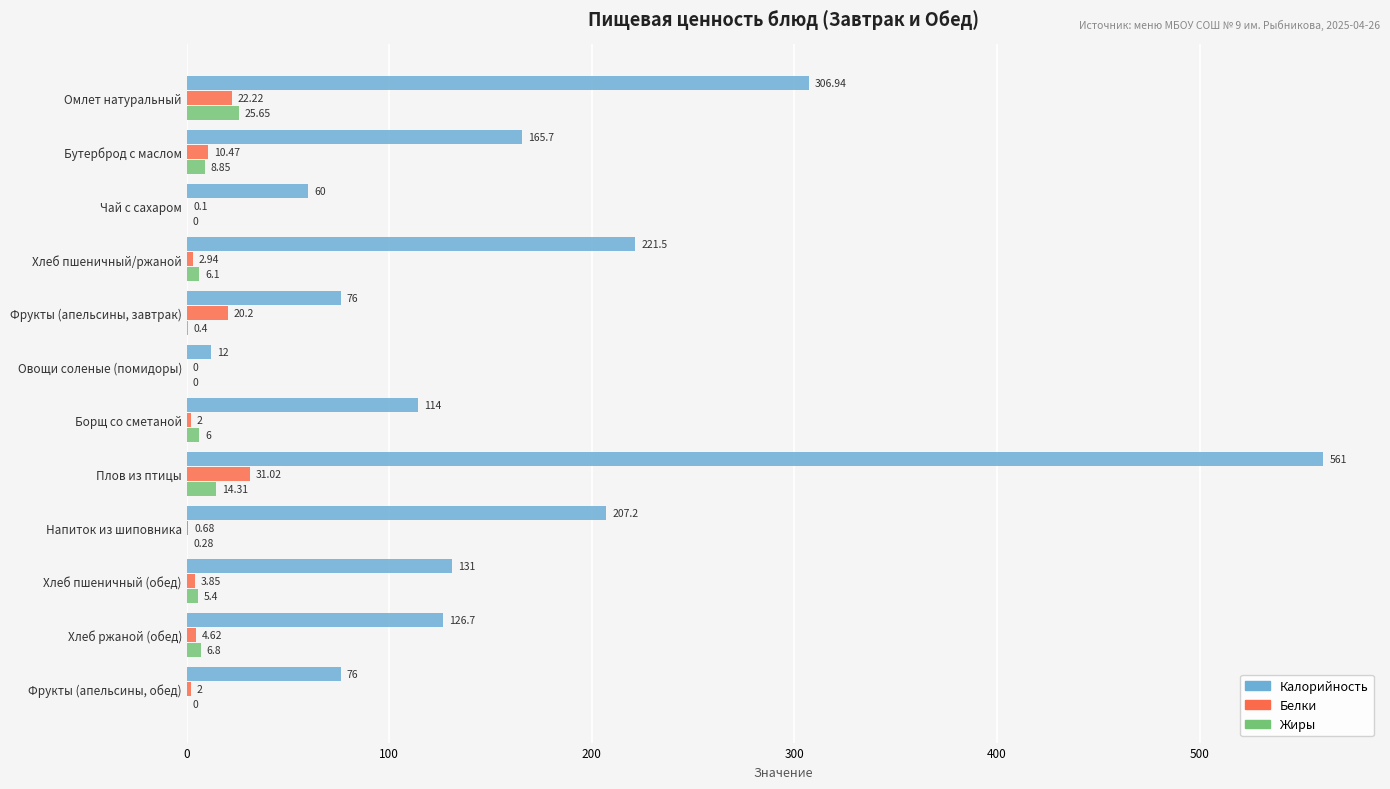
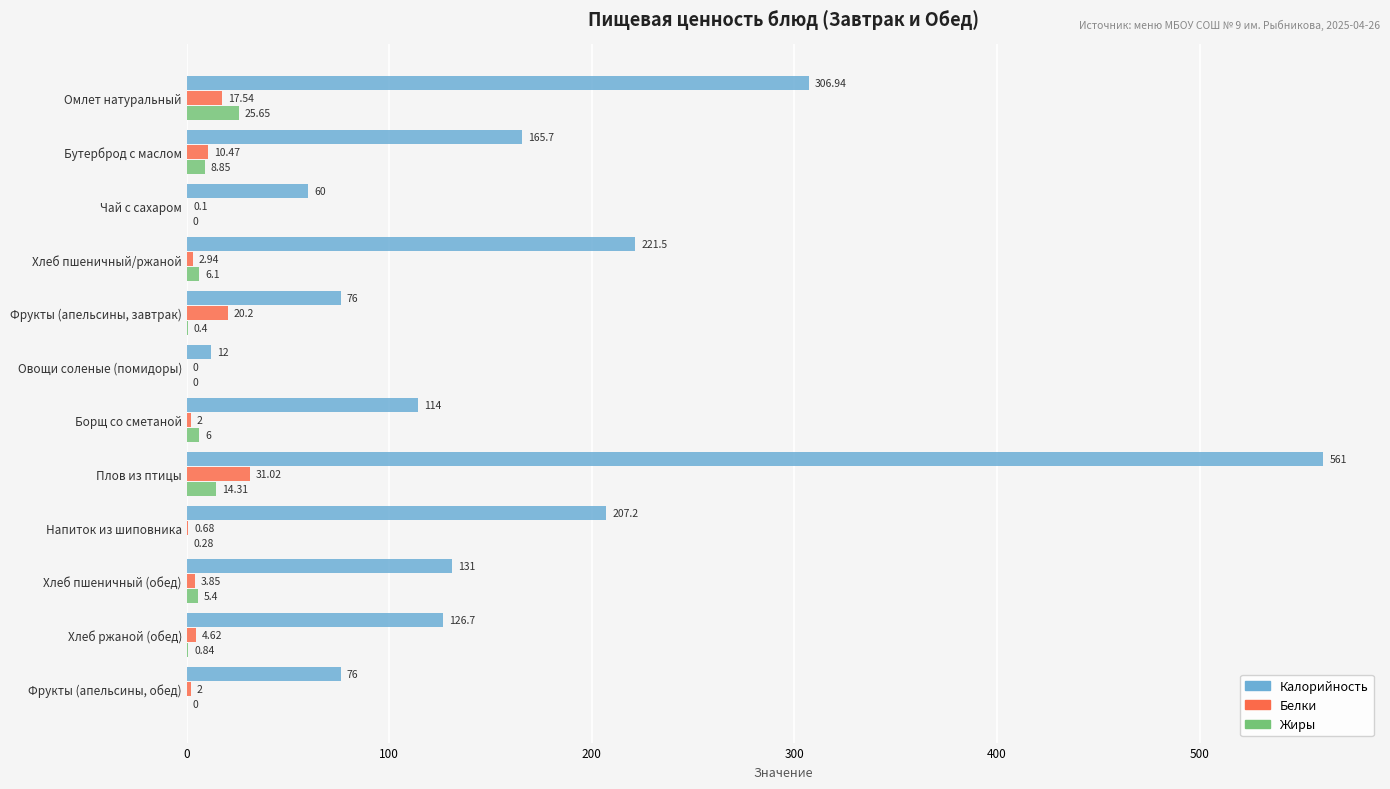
Белки, Омлет натуральный: 22.22 -> 17.54
Жиры, Хлеб ржаной (обед): 6.8 -> 0.84
